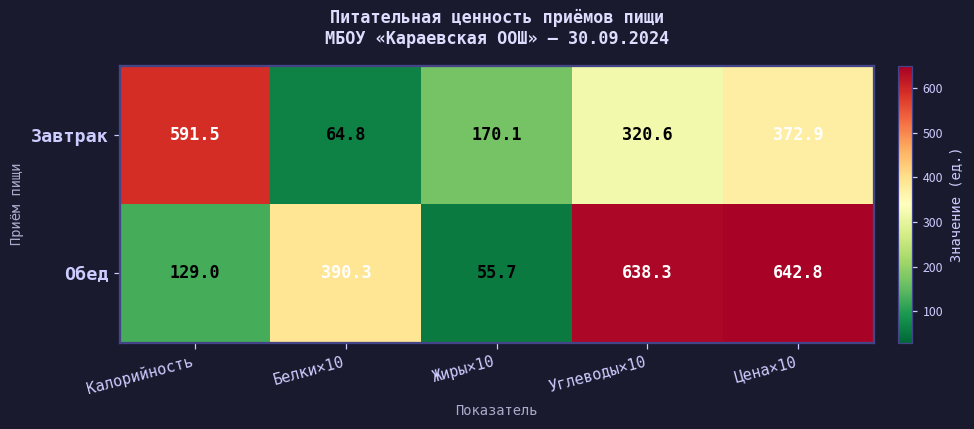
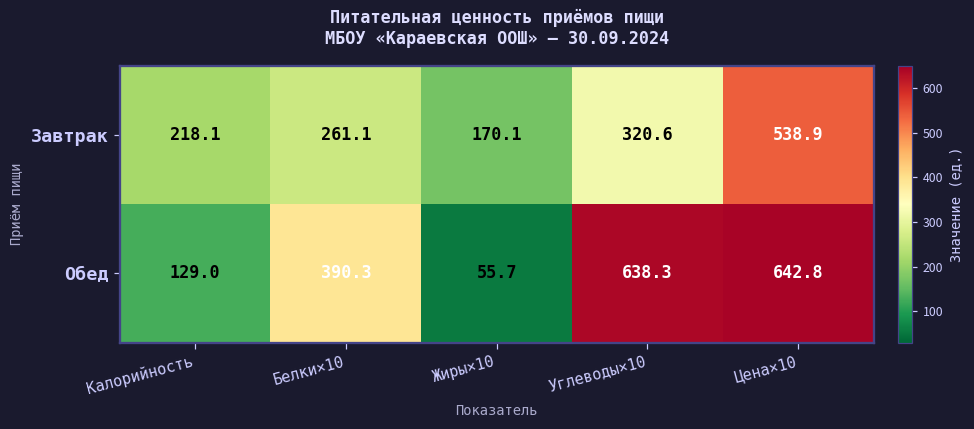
Завтрак, Калорийность: 591.5 -> 218.1
Завтрак, Белки×10: 64.8 -> 261.1
Завтрак, Цена×10: 372.9 -> 538.9
